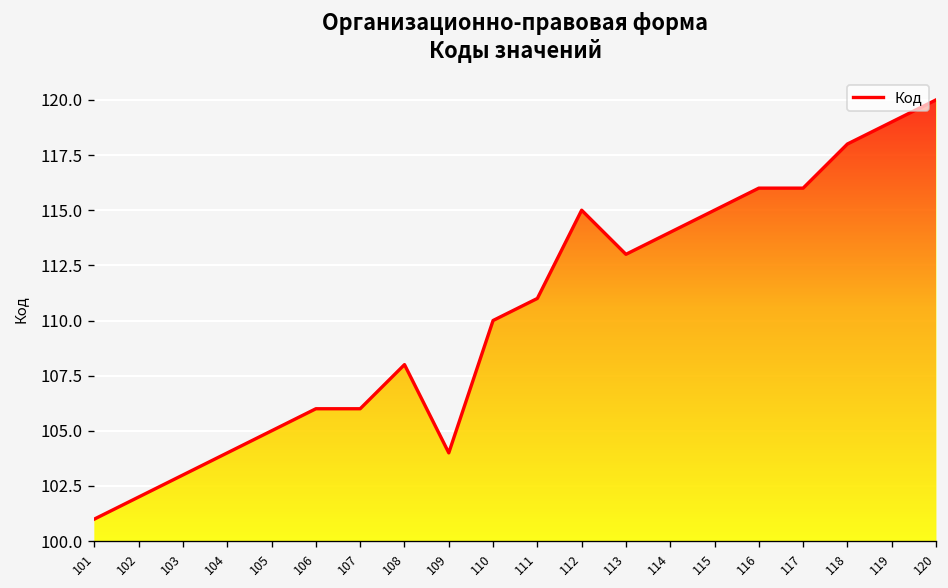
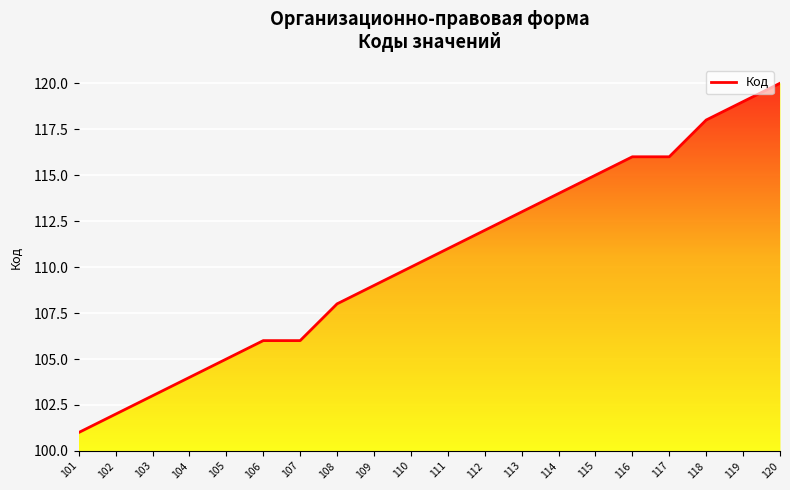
109: 104 -> 109
112: 115 -> 112
